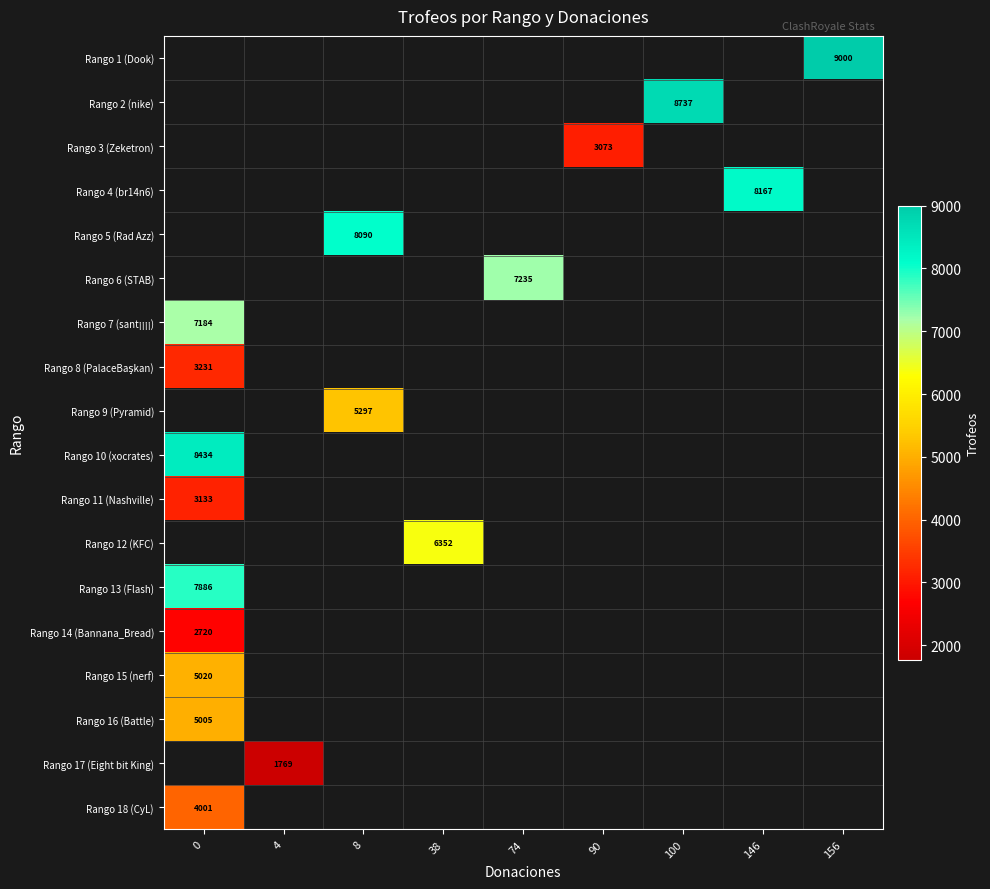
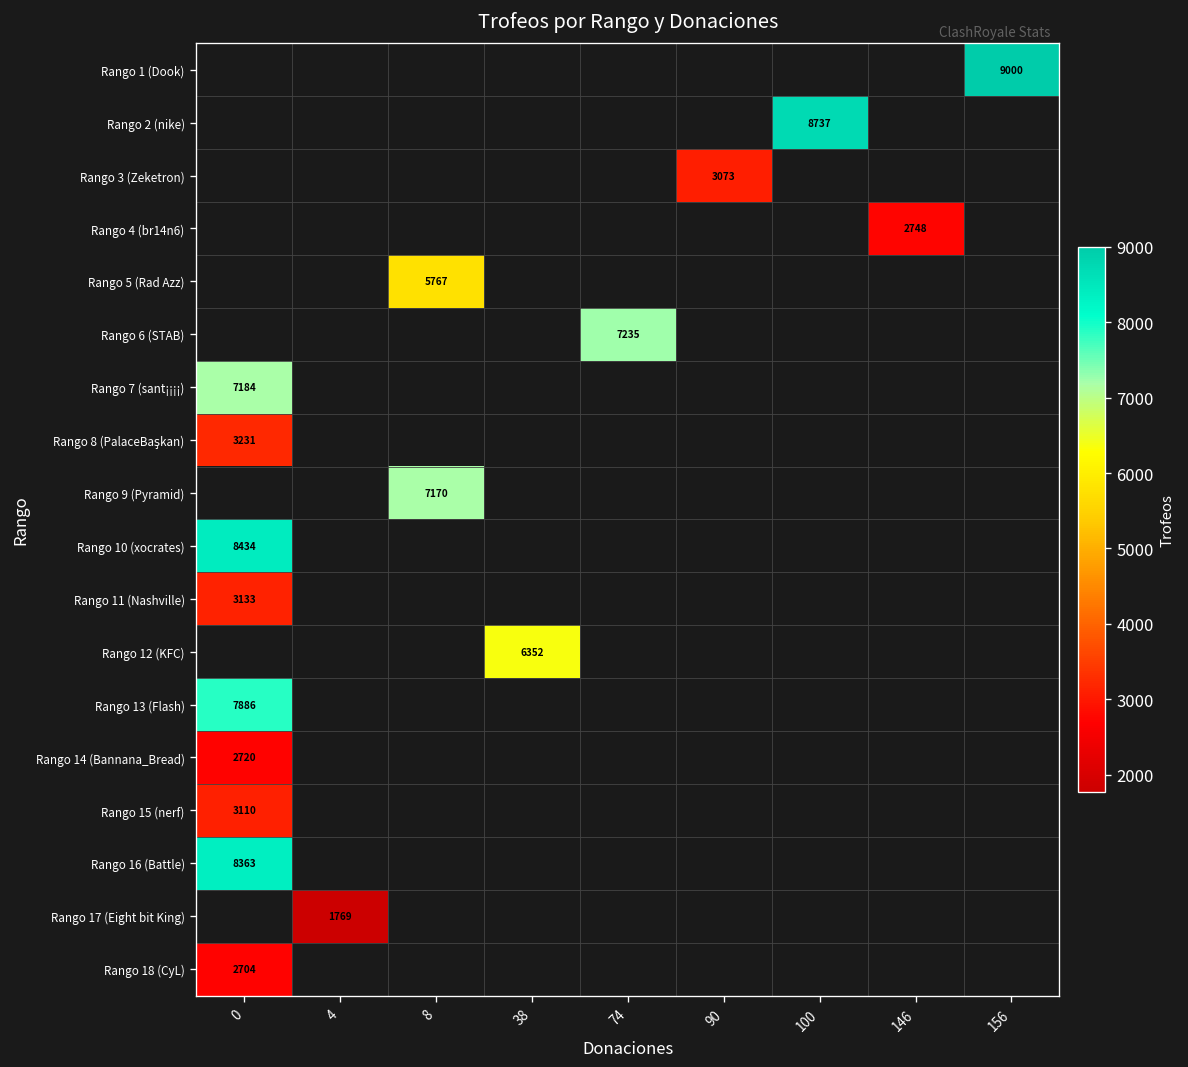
Rango 4 (br14n6), 146: 8167 -> 2748
Rango 5 (Rad Azz), 8: 8090 -> 5767
Rango 9 (Pyramid), 8: 5297 -> 7170
Rango 15 (nerf), 0: 5020 -> 3110
Rango 16 (Battle), 0: 5005 -> 8363
Rango 18 (CyL), 0: 4001 -> 2704
